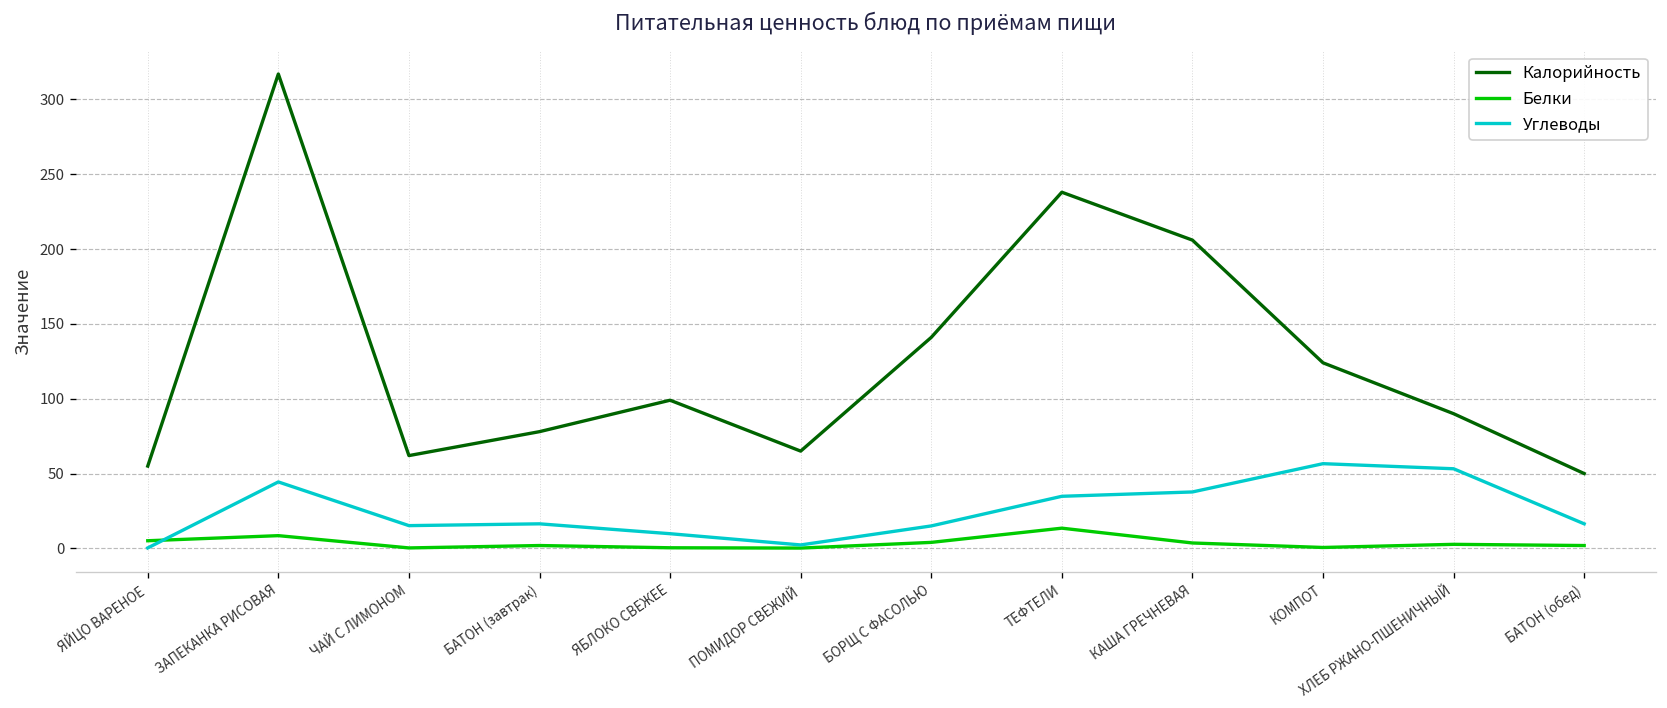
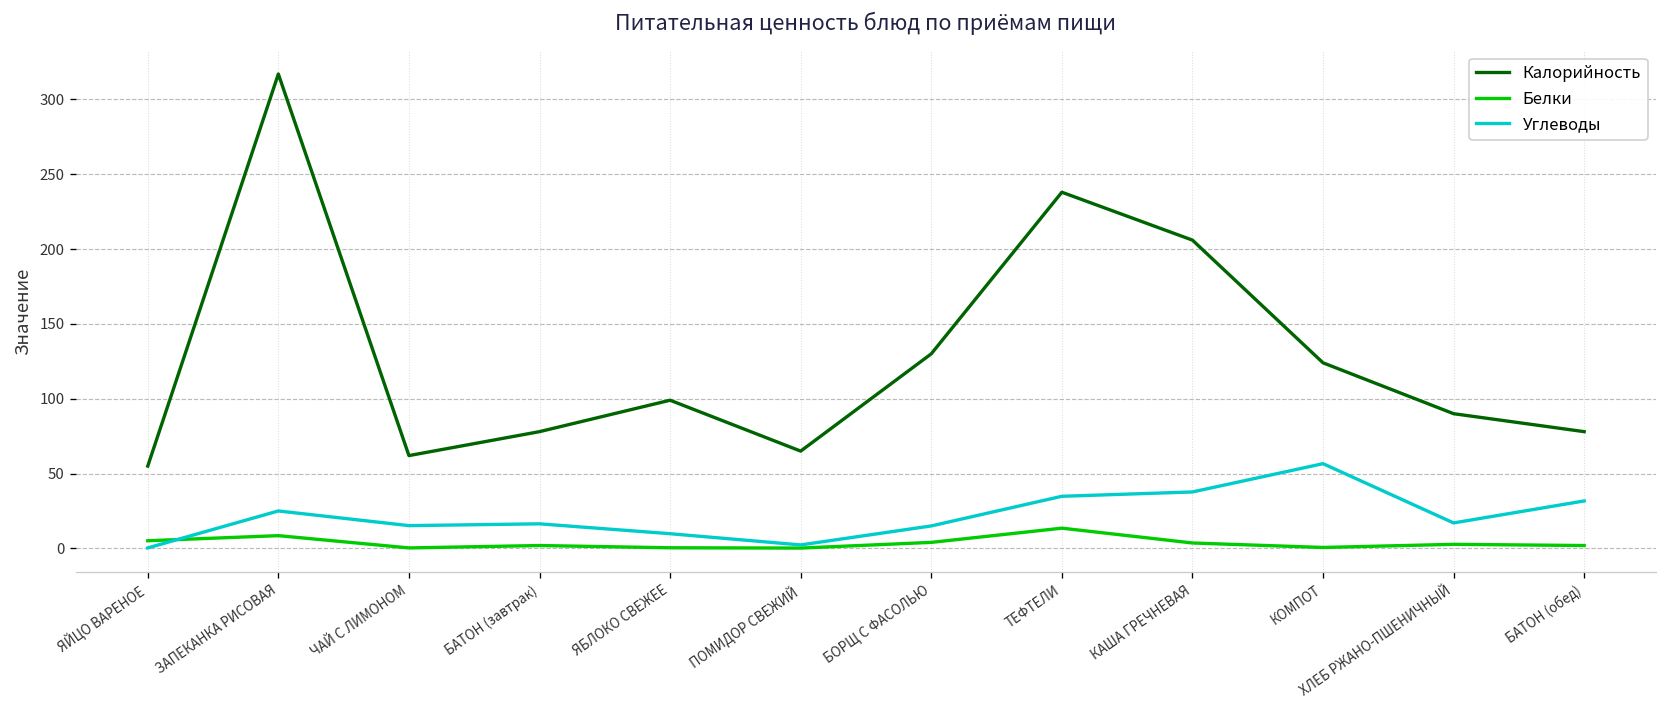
Углеводы, ЗАПЕКАНКА РИСОВАЯ: 44 -> 25
Калорийность, БОРЩ С ФАСОЛЬЮ: 141 -> 130
Углеводы, ХЛЕБ РЖАНО-ПШЕНИЧНЫЙ: 53 -> 17
Калорийность, БАТОН (обед): 50 -> 78
Углеводы, БАТОН (обед): 16 -> 32
